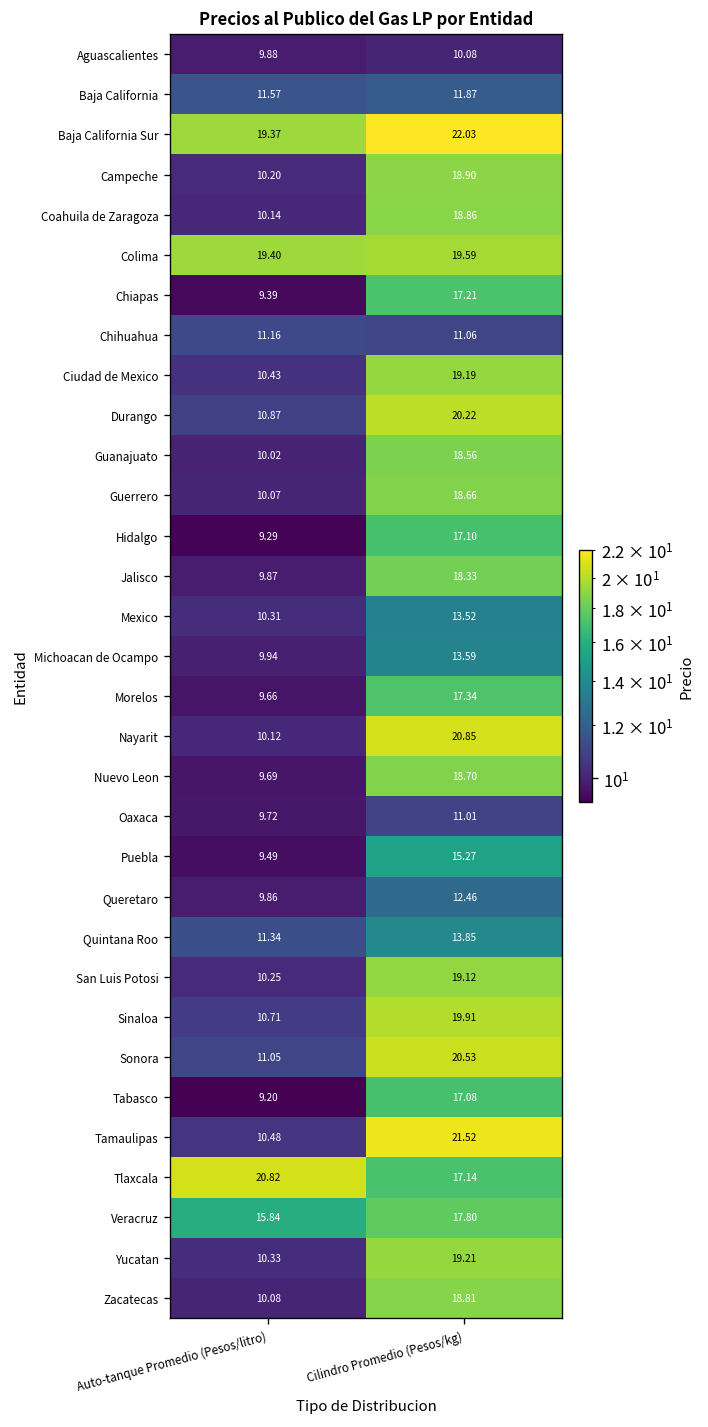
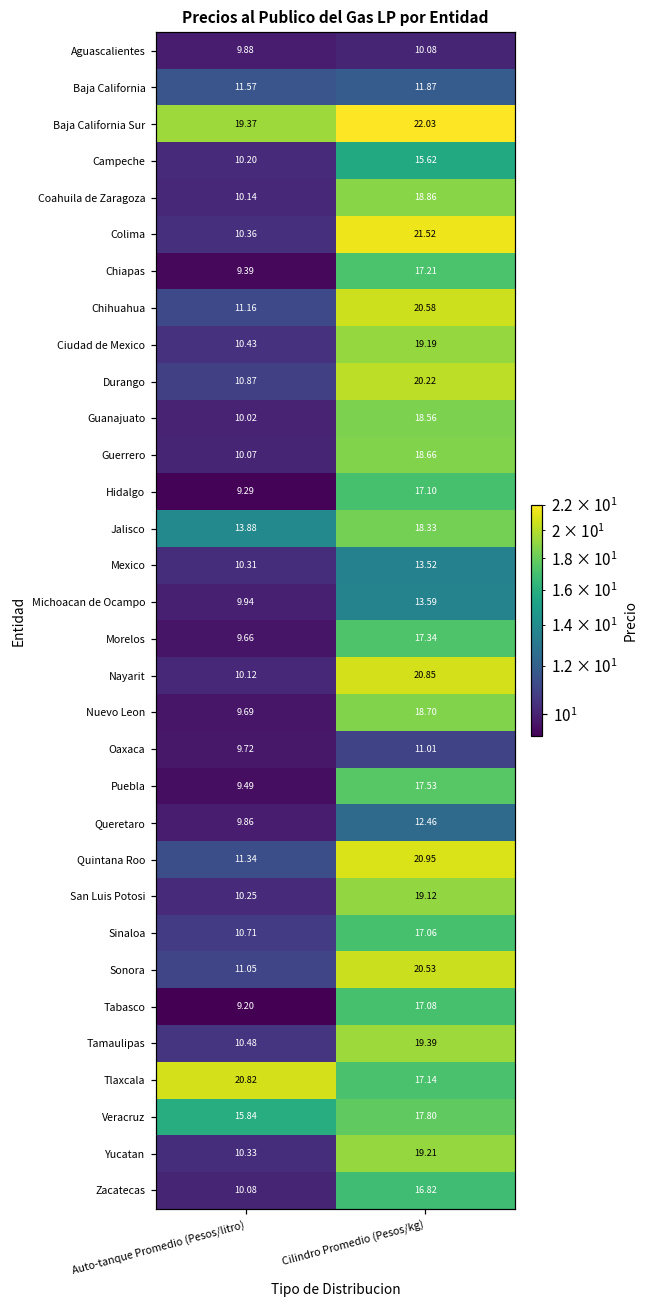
Campeche, Cilindro Promedio (Pesos/kg): 18.90 -> 15.62
Colima, Auto-tanque Promedio (Pesos/litro): 19.40 -> 10.36
Colima, Cilindro Promedio (Pesos/kg): 19.59 -> 21.52
Chihuahua, Cilindro Promedio (Pesos/kg): 11.06 -> 20.58
Jalisco, Auto-tanque Promedio (Pesos/litro): 9.87 -> 13.88
Puebla, Cilindro Promedio (Pesos/kg): 15.27 -> 17.53
Quintana Roo, Cilindro Promedio (Pesos/kg): 13.85 -> 20.95
Sinaloa, Cilindro Promedio (Pesos/kg): 19.91 -> 17.06
Tamaulipas, Cilindro Promedio (Pesos/kg): 21.52 -> 19.39
Zacatecas, Cilindro Promedio (Pesos/kg): 18.81 -> 16.82
